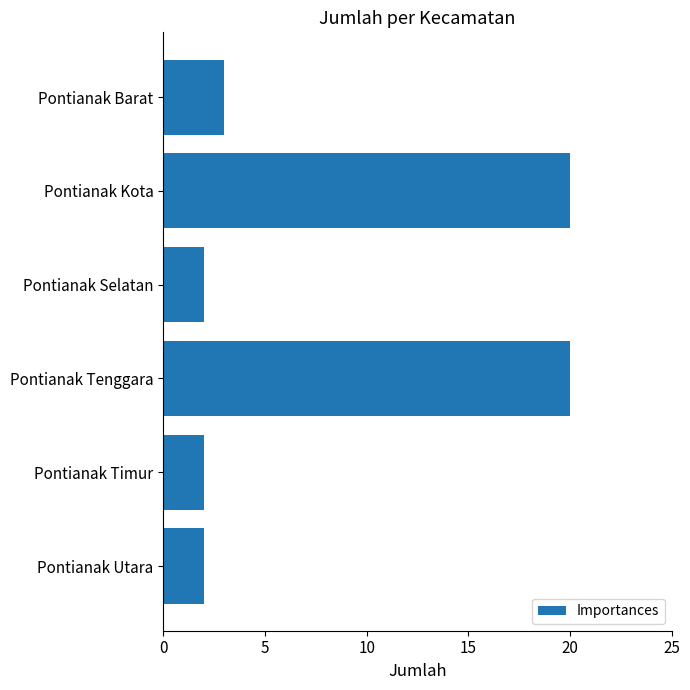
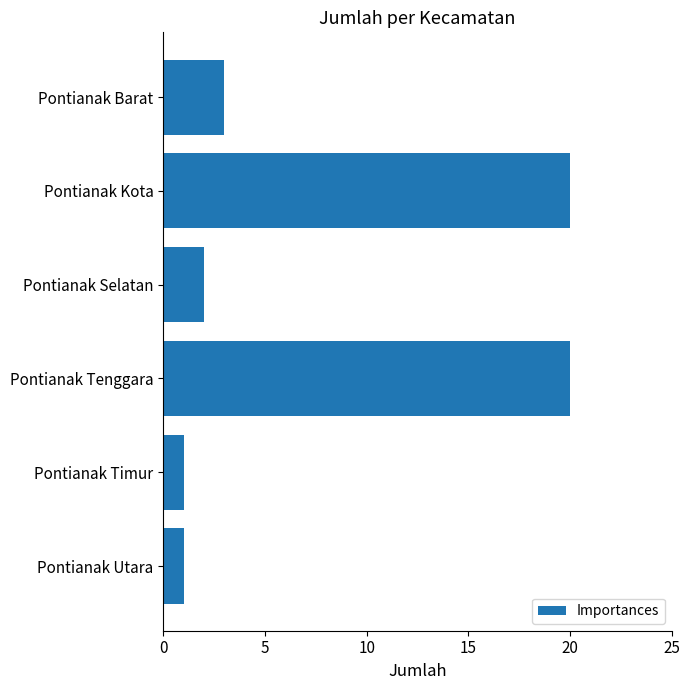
Pontianak Timur: 2 -> 1
Pontianak Utara: 2 -> 1
